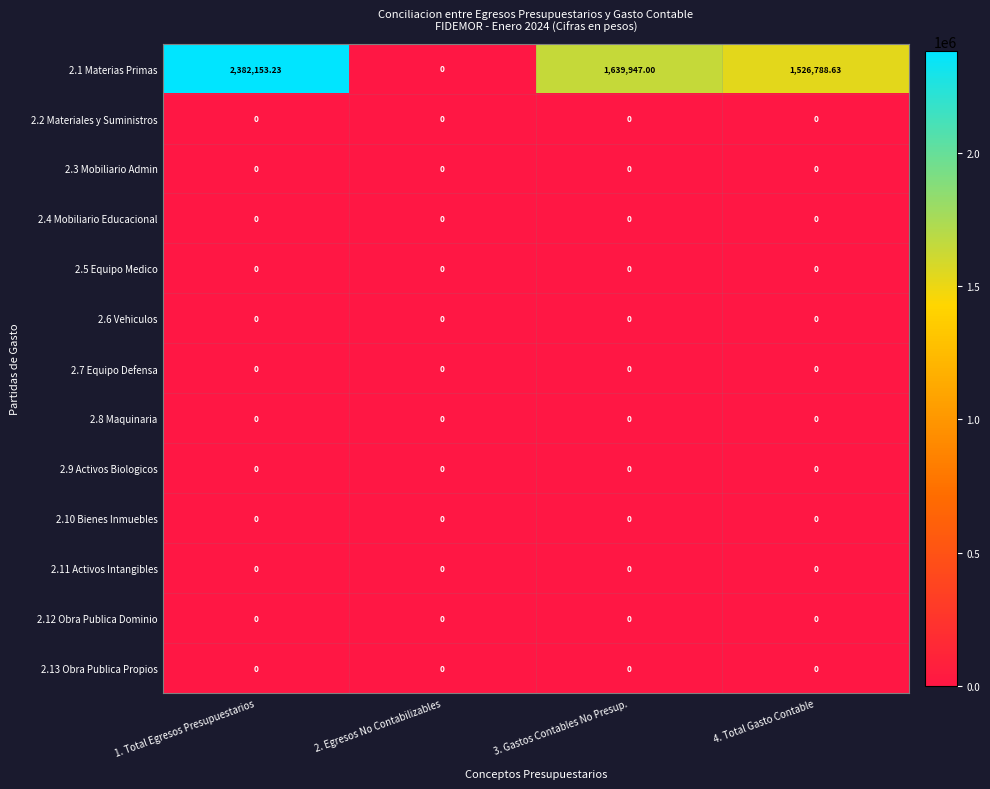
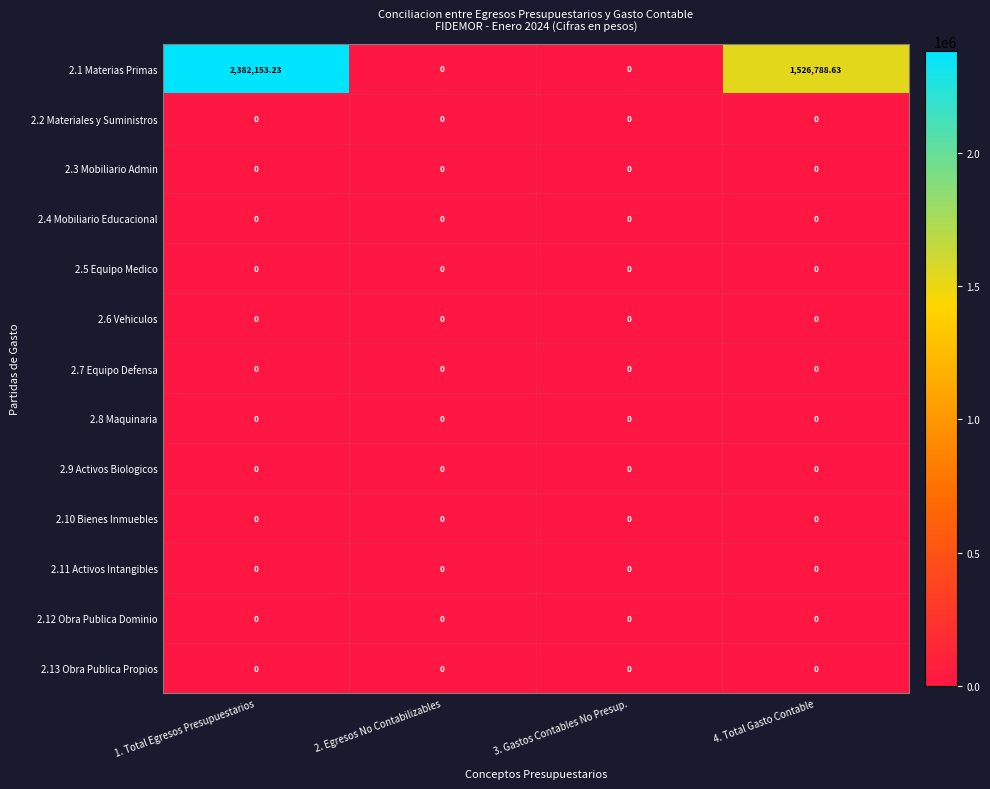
2.1 Materias Primas, 3. Gastos Contables No Presup.: 1,639,947.00 -> 0
